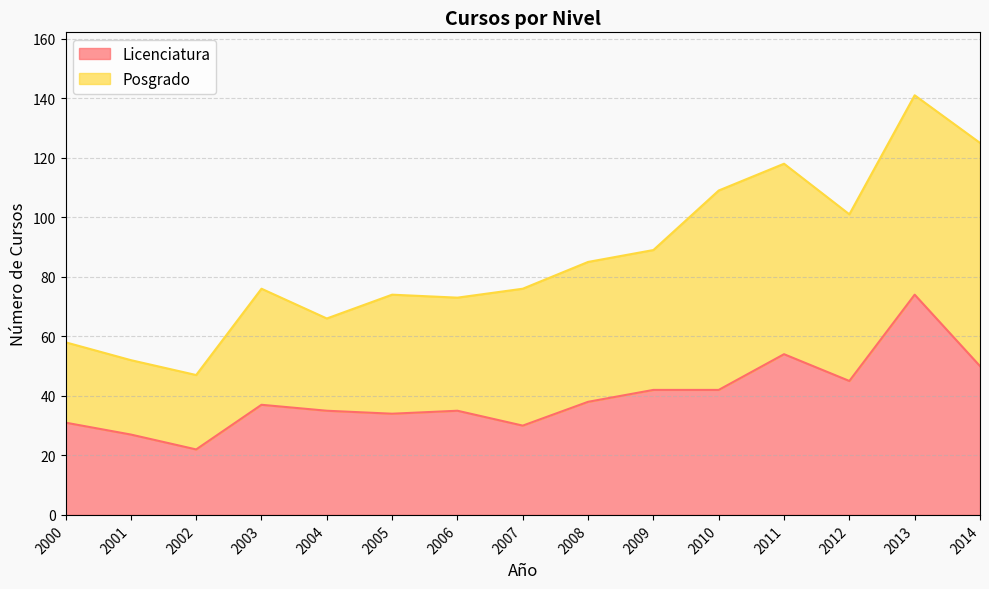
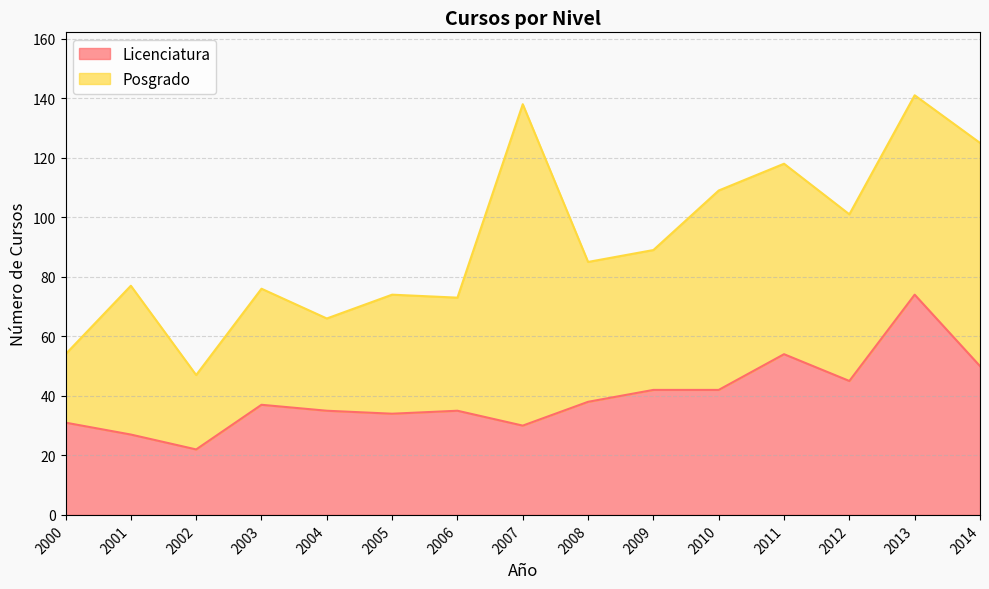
Posgrado, 2000: 27 -> 23
Posgrado, 2001: 25 -> 50
Posgrado, 2007: 46 -> 108
